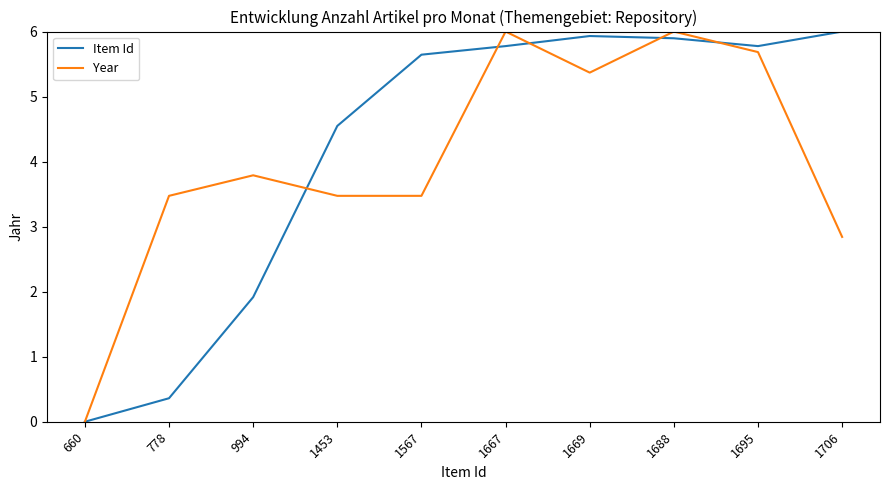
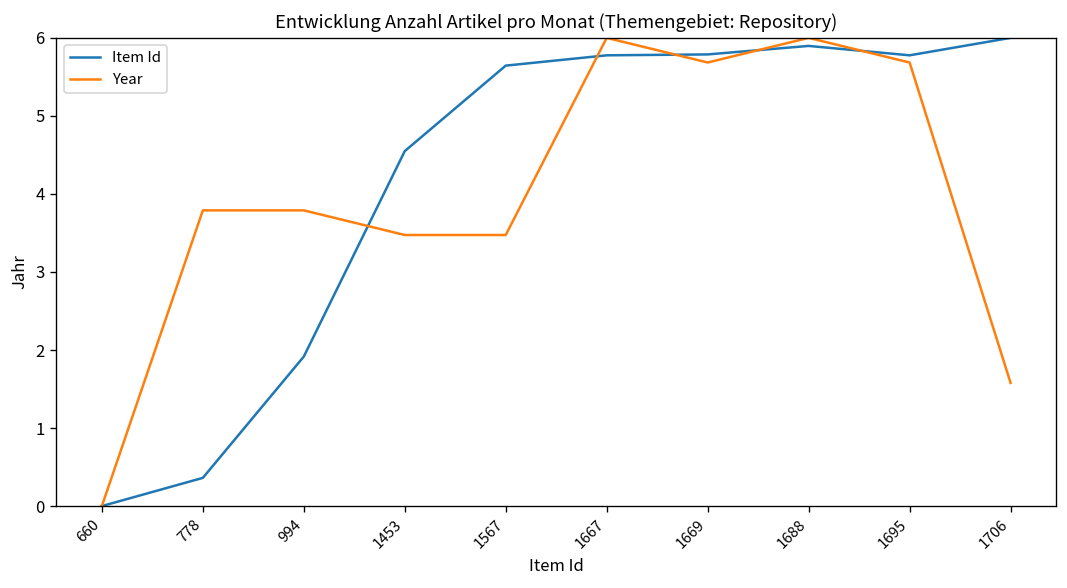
Year, 778: 3.5 -> 3.8
Item Id, 1669: 5.9 -> 5.8
Year, 1669: 5.4 -> 5.7
Year, 1706: 2.8 -> 1.6
